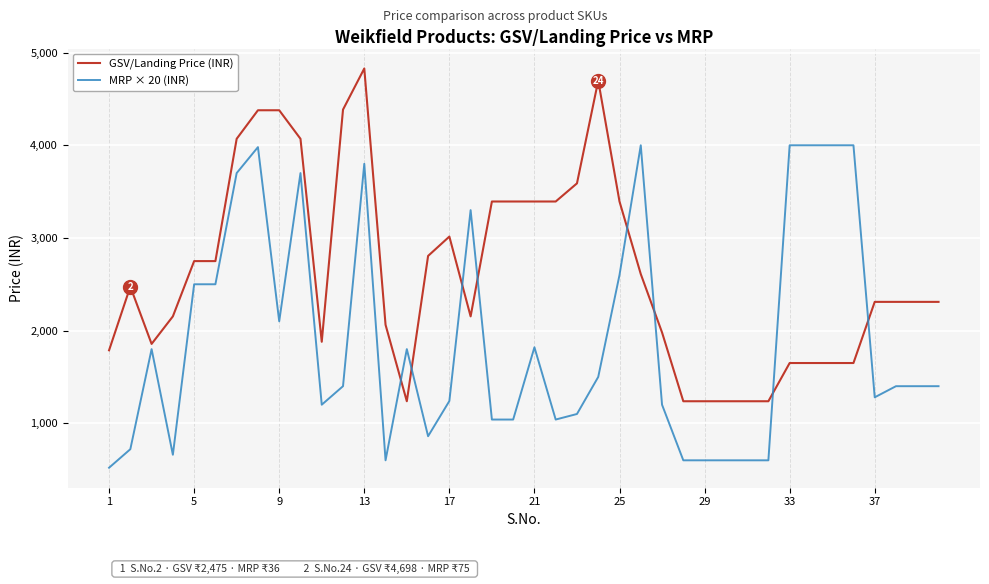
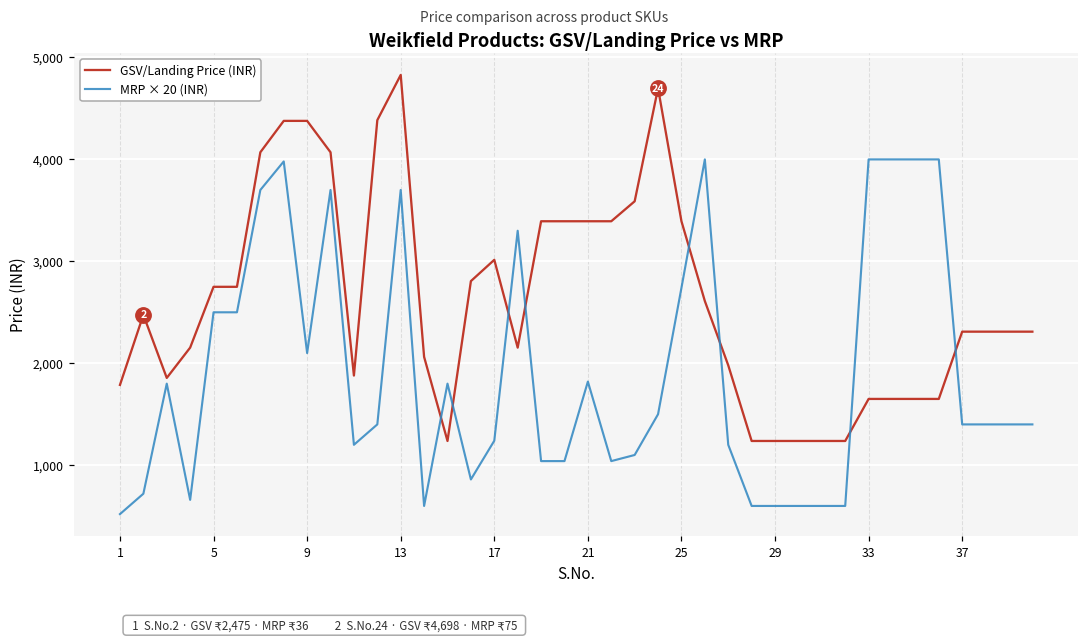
MRP × 20 (INR), 13: 3,800 -> 3,700
MRP × 20 (INR), 25: 2,600 -> 2,700
MRP × 20 (INR), 37: 1,300 -> 1,400
